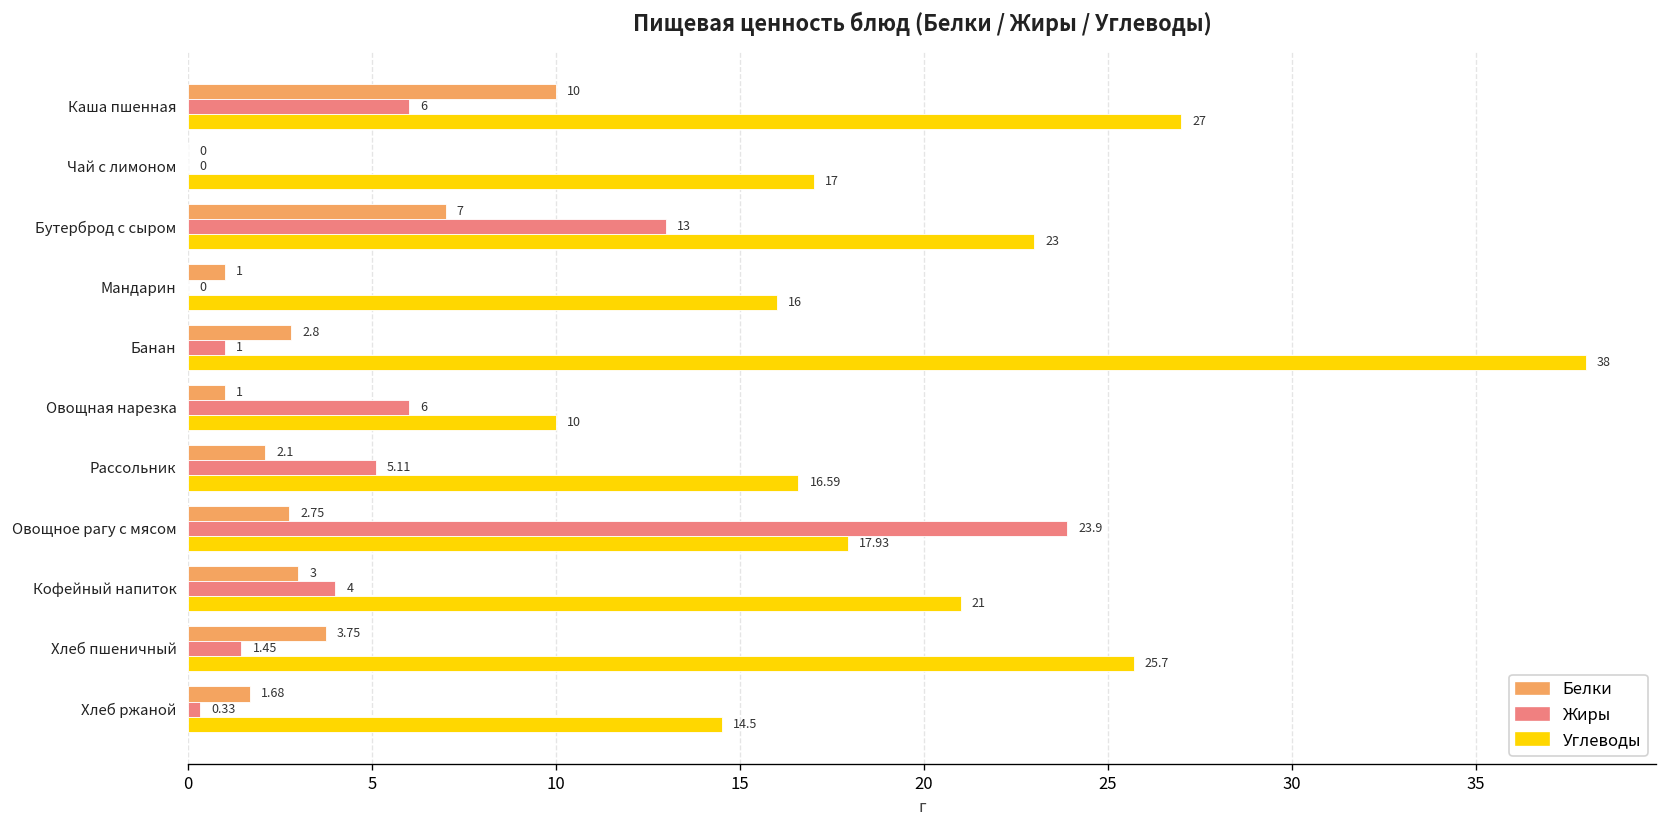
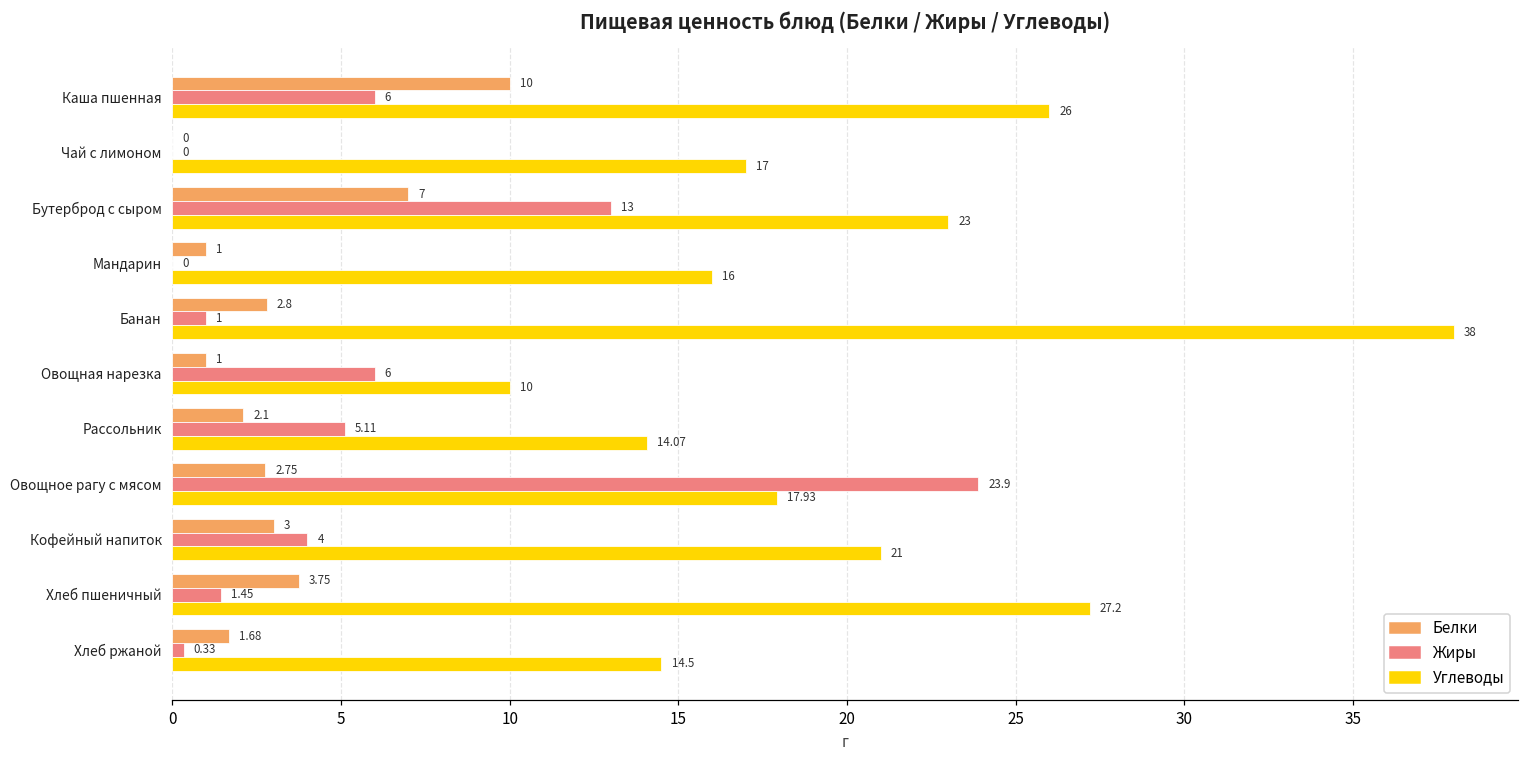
Углеводы, Каша пшенная: 27 -> 26
Углеводы, Рассольник: 16.59 -> 14.07
Углеводы, Хлеб пшеничный: 25.7 -> 27.2
